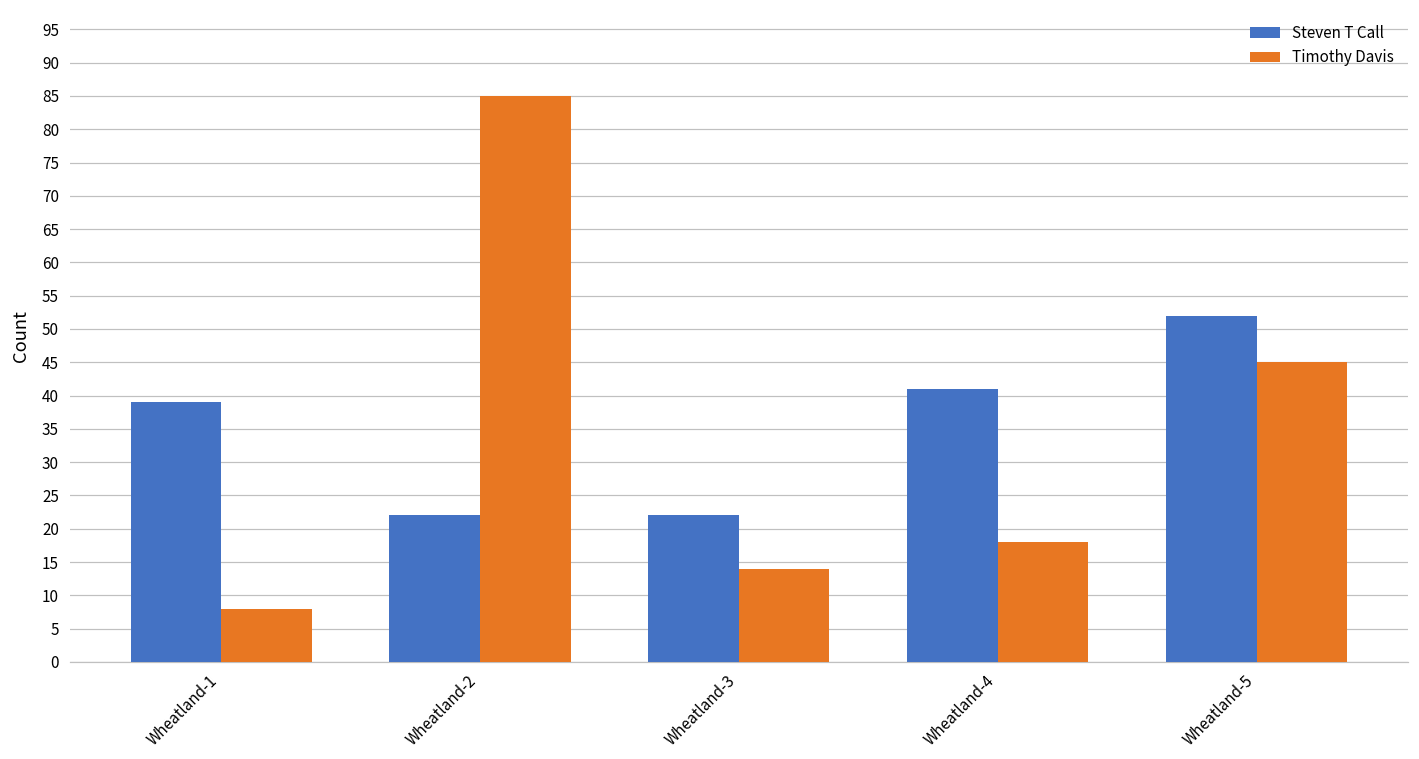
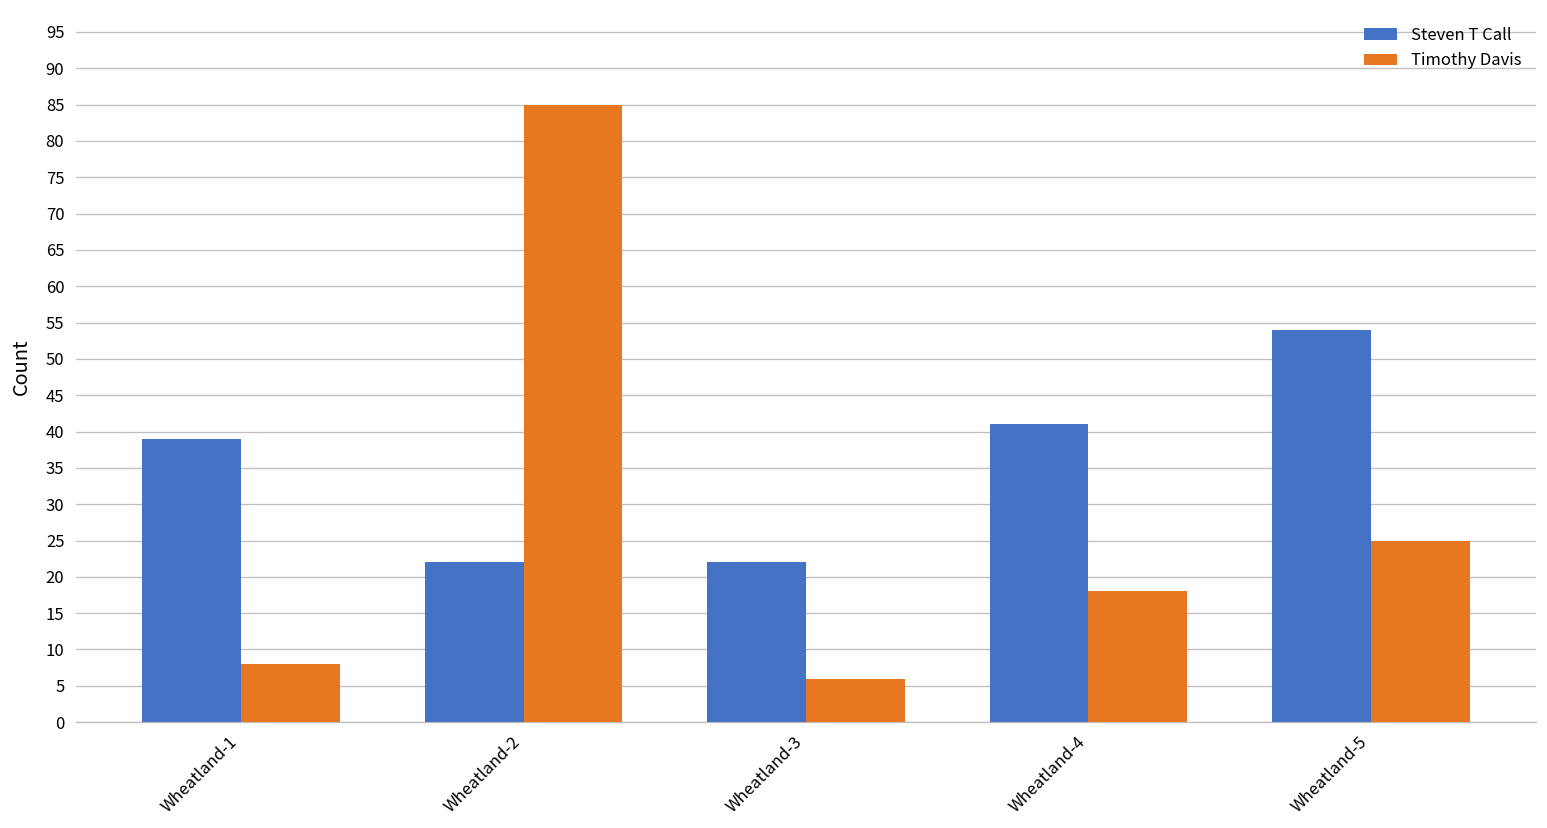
Timothy Davis, Wheatland-3: 14 -> 6
Steven T Call, Wheatland-5: 52 -> 54
Timothy Davis, Wheatland-5: 45 -> 25
